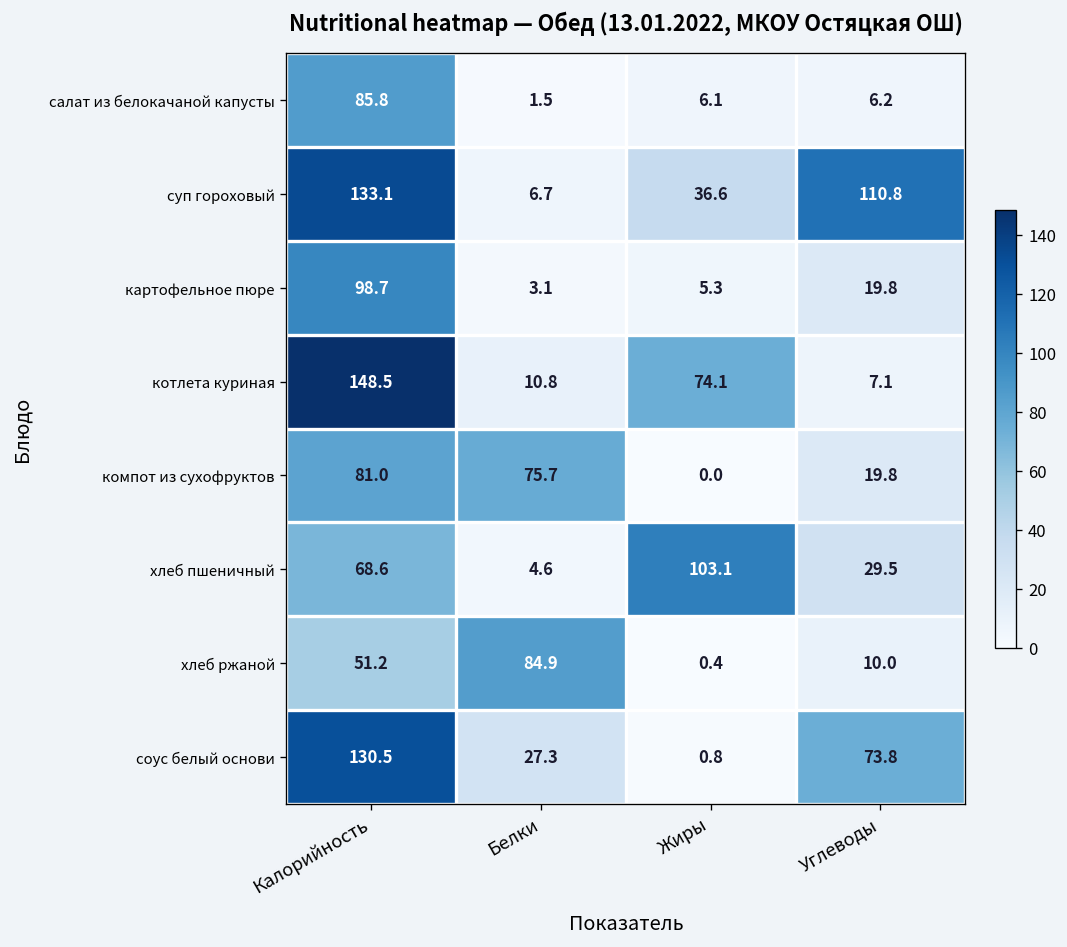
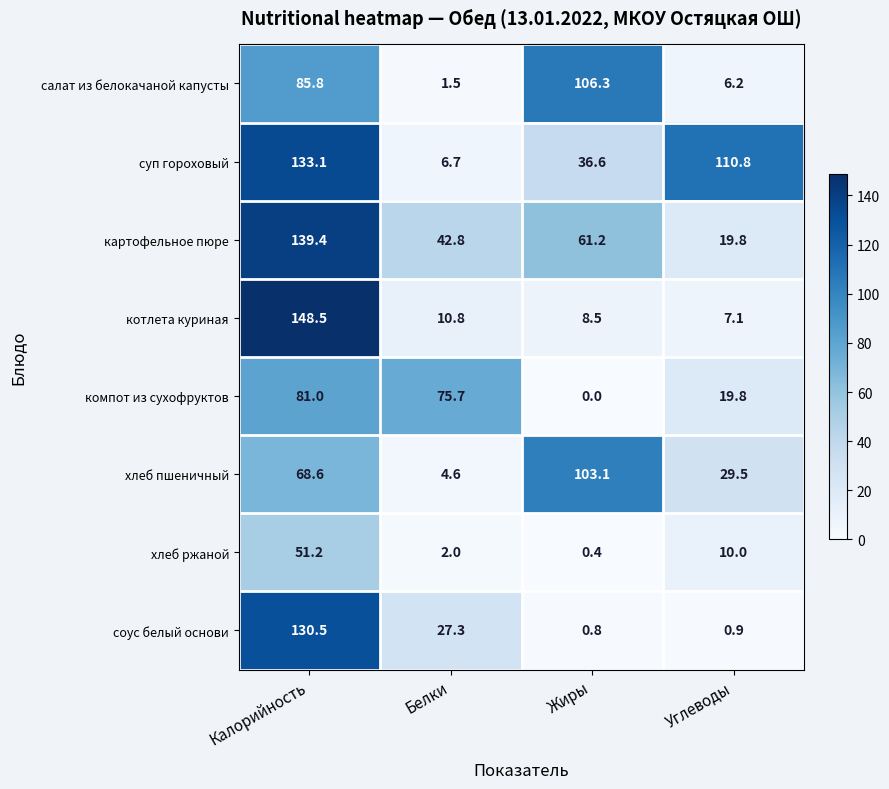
салат из белокачаной капусты, Жиры: 6.1 -> 106.3
картофельное пюре, Калорийность: 98.7 -> 139.4
картофельное пюре, Белки: 3.1 -> 42.8
картофельное пюре, Жиры: 5.3 -> 61.2
котлета куриная, Жиры: 74.1 -> 8.5
хлеб ржаной, Белки: 84.9 -> 2.0
соус белый основи, Углеводы: 73.8 -> 0.9
